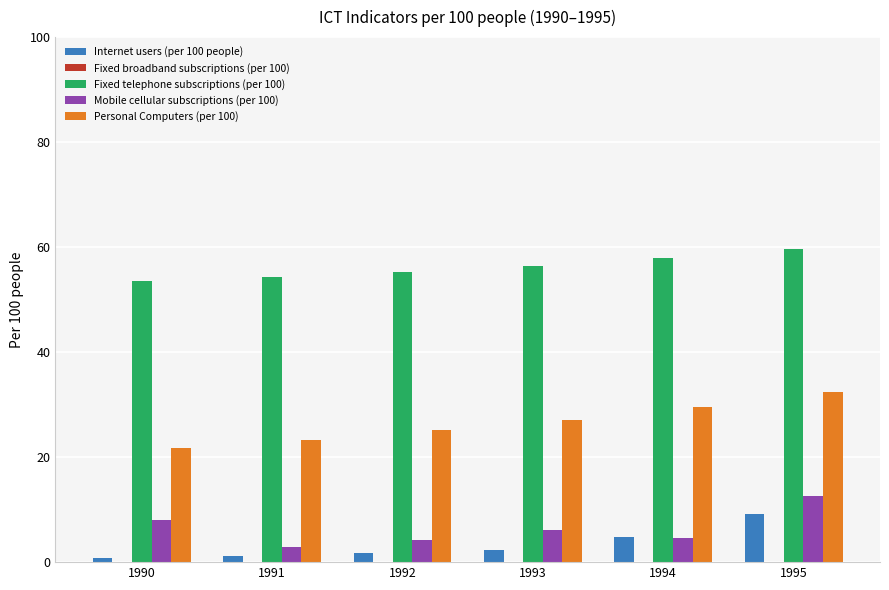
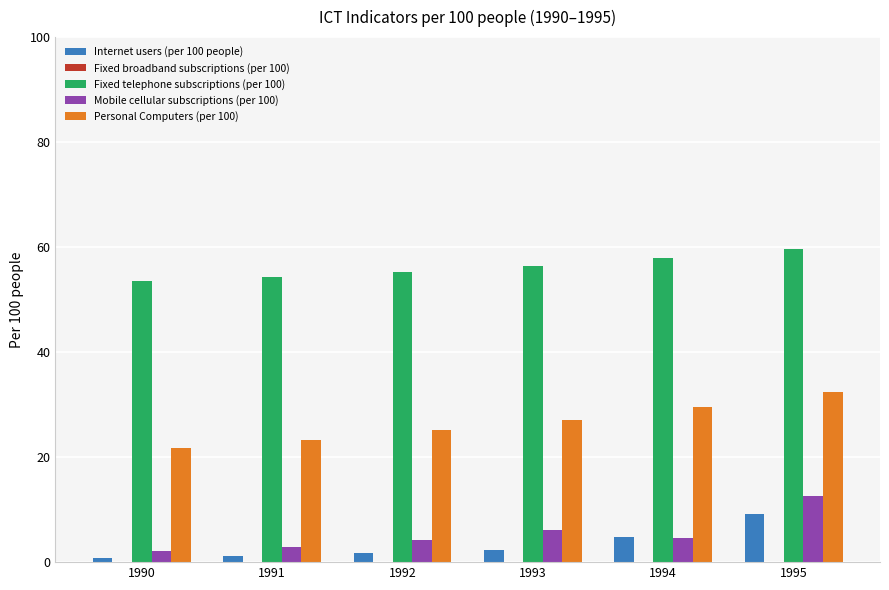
Mobile cellular subscriptions (per 100), 1990: 8 -> 2
